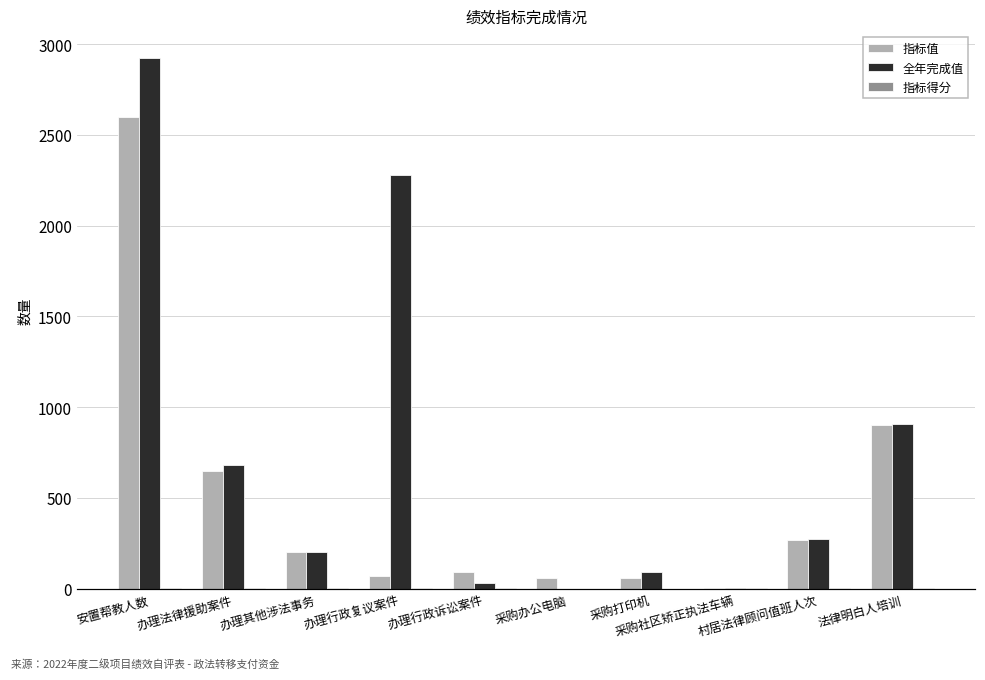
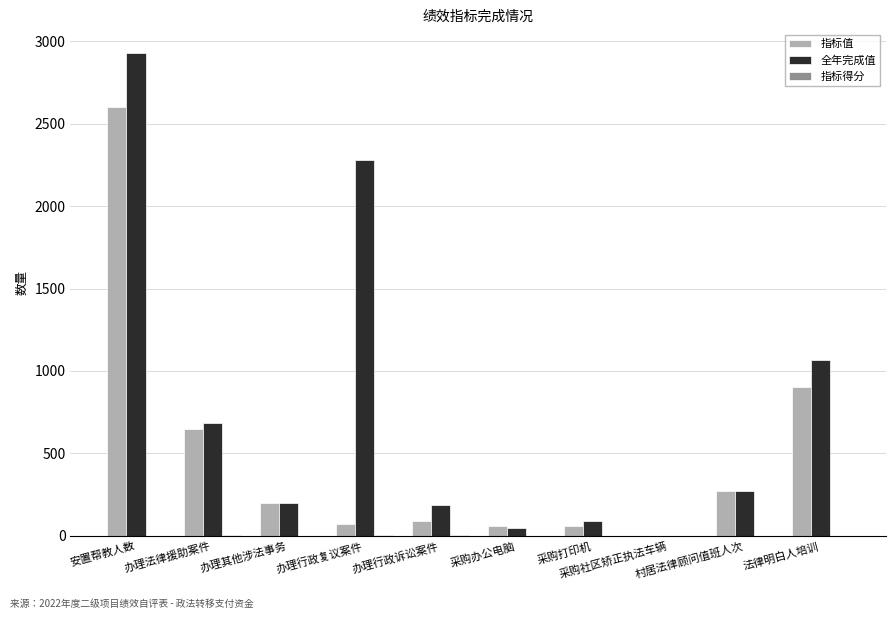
全年完成值, 办理行政诉讼案件: 30 -> 190
全年完成值, 采购办公电脑: 0 -> 50
全年完成值, 法律明白人培训: 910 -> 1060
